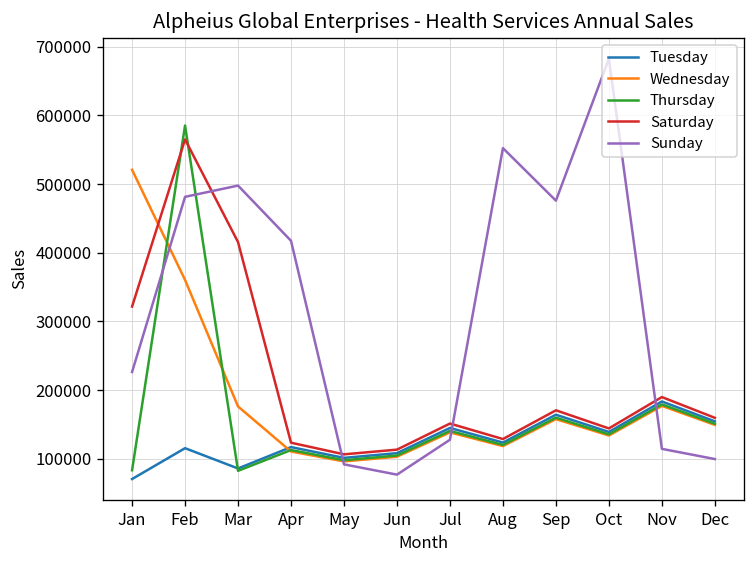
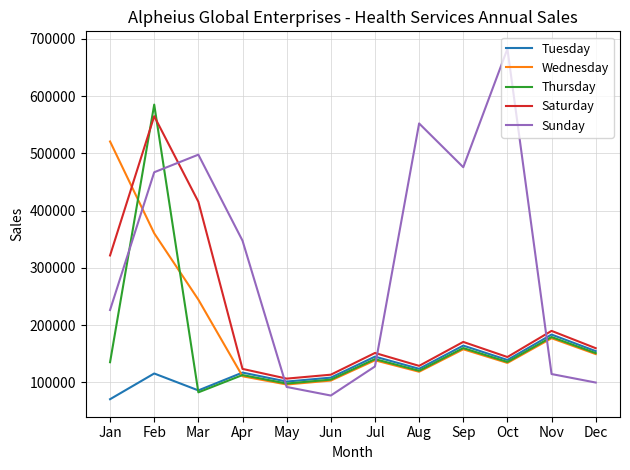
Thursday, Jan: 80000 -> 140000
Sunday, Feb: 480000 -> 470000
Wednesday, Mar: 180000 -> 240000
Sunday, Apr: 420000 -> 350000
